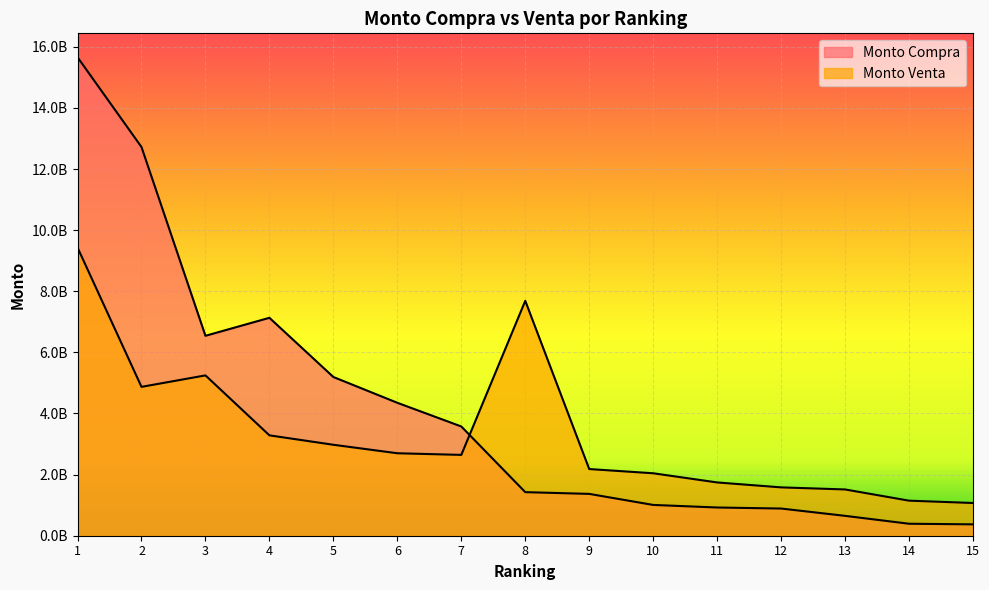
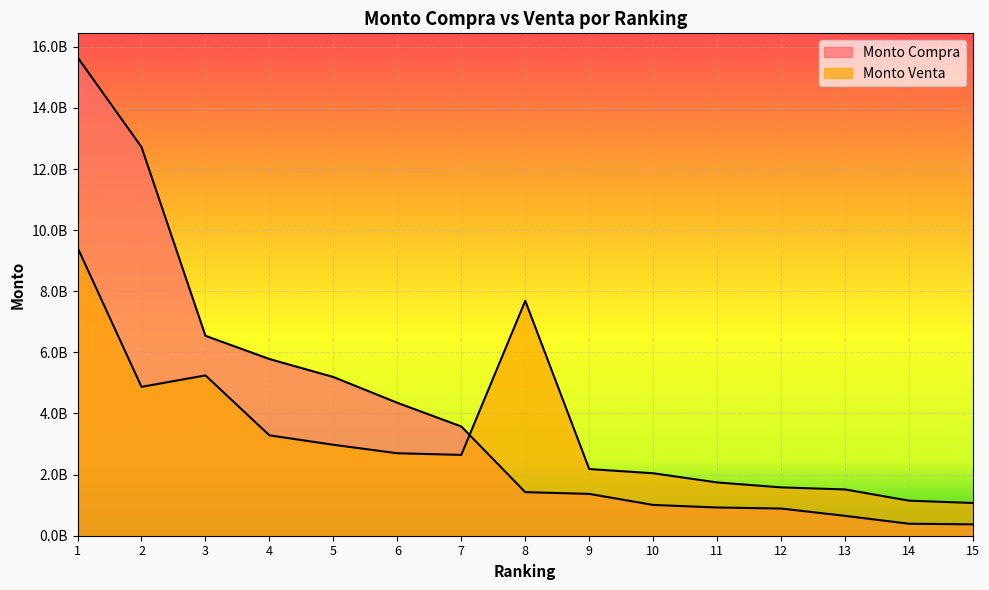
Monto Compra, 4: 7100000000 -> 5800000000
